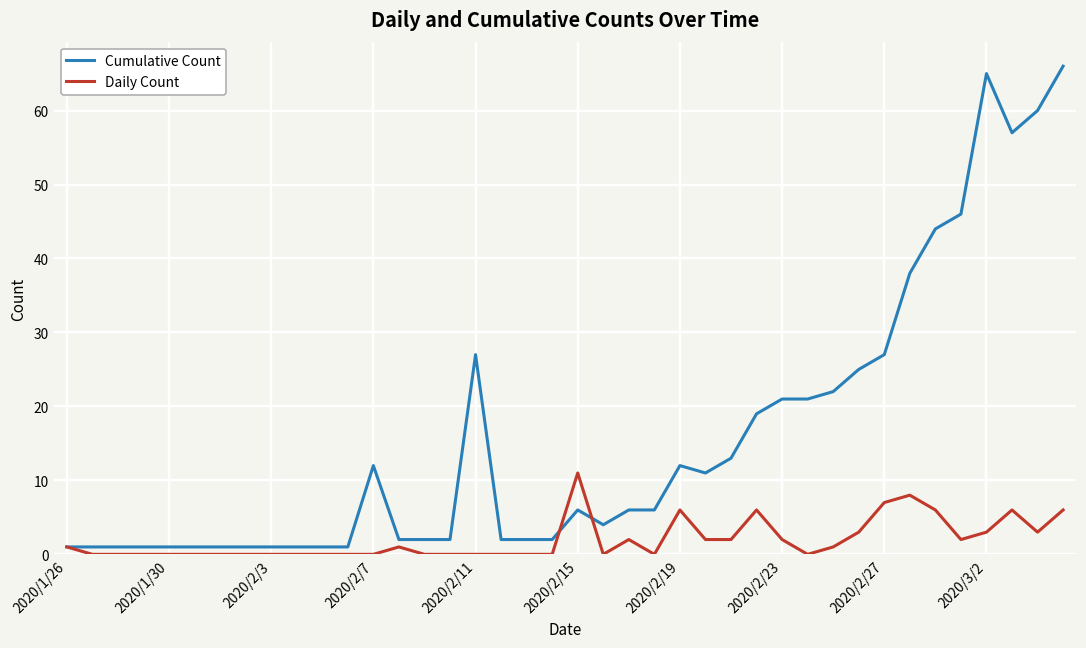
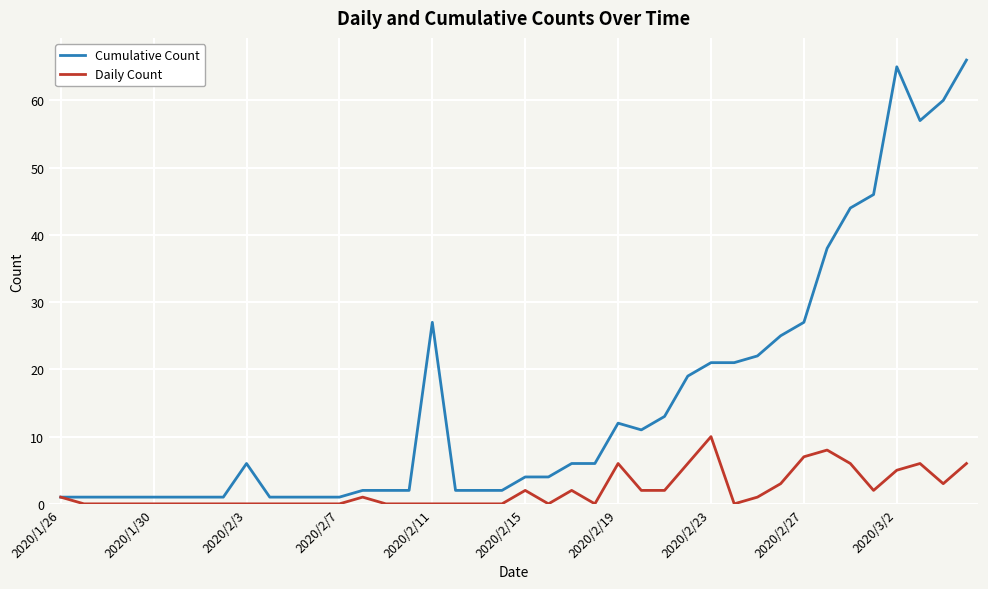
Cumulative Count, 2020/2/3: 1 -> 6
Cumulative Count, 2020/2/7: 12 -> 1
Cumulative Count, 2020/2/15: 6 -> 4
Daily Count, 2020/2/15: 11 -> 2
Daily Count, 2020/2/23: 2 -> 10
Daily Count, 2020/3/2: 3 -> 5
